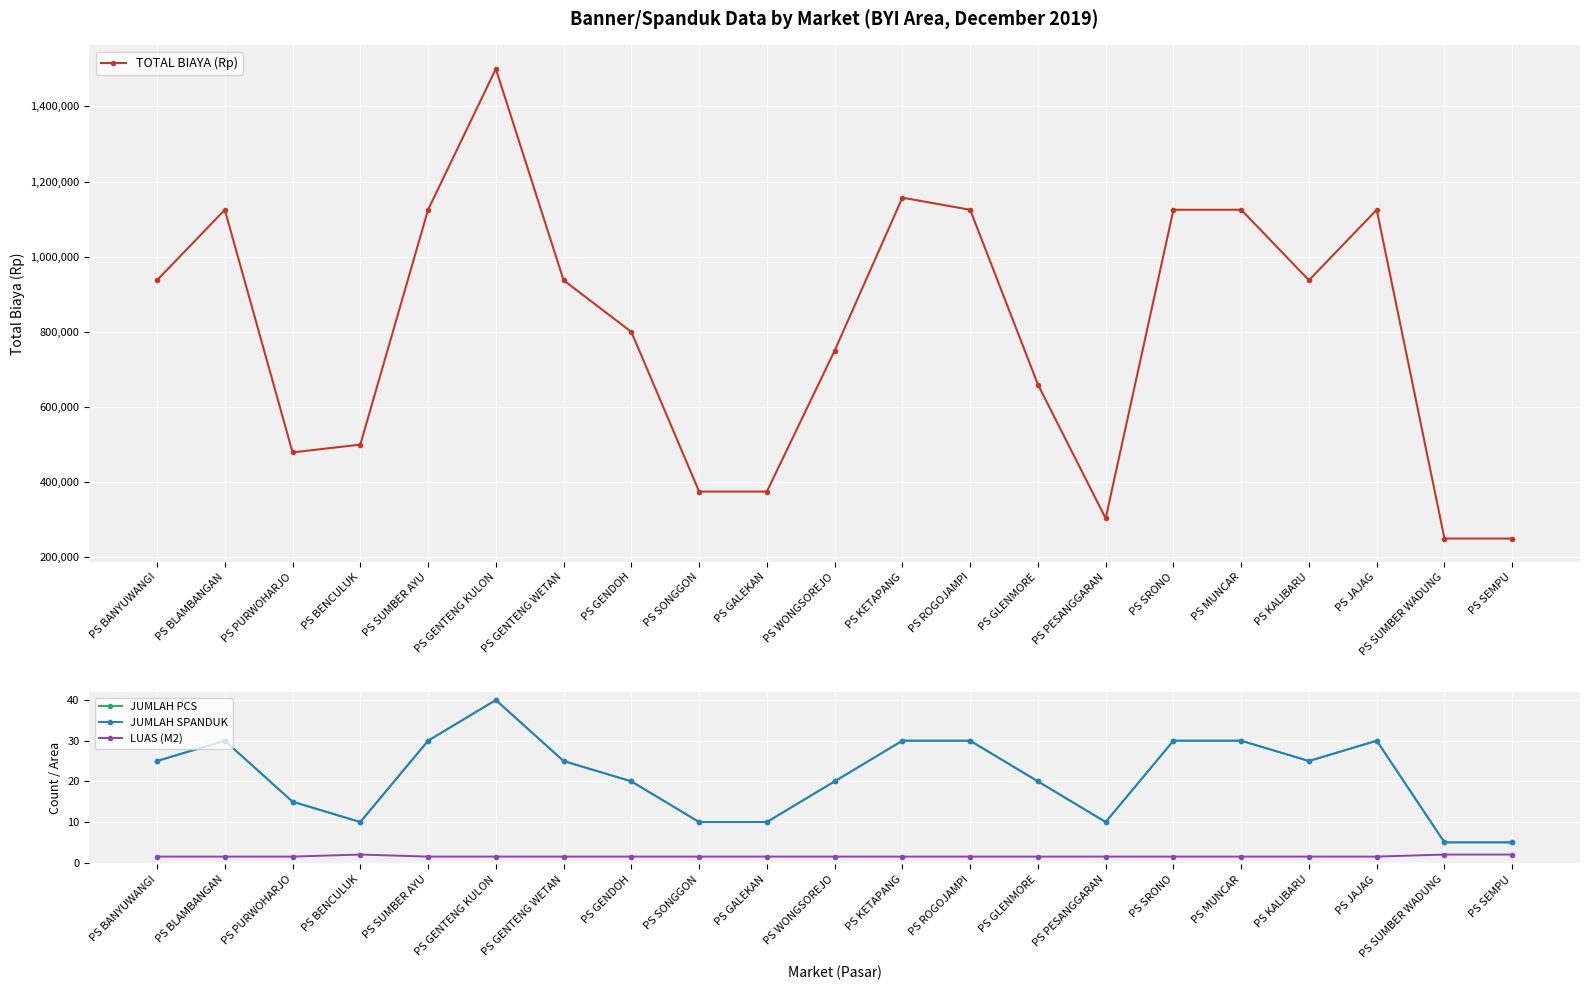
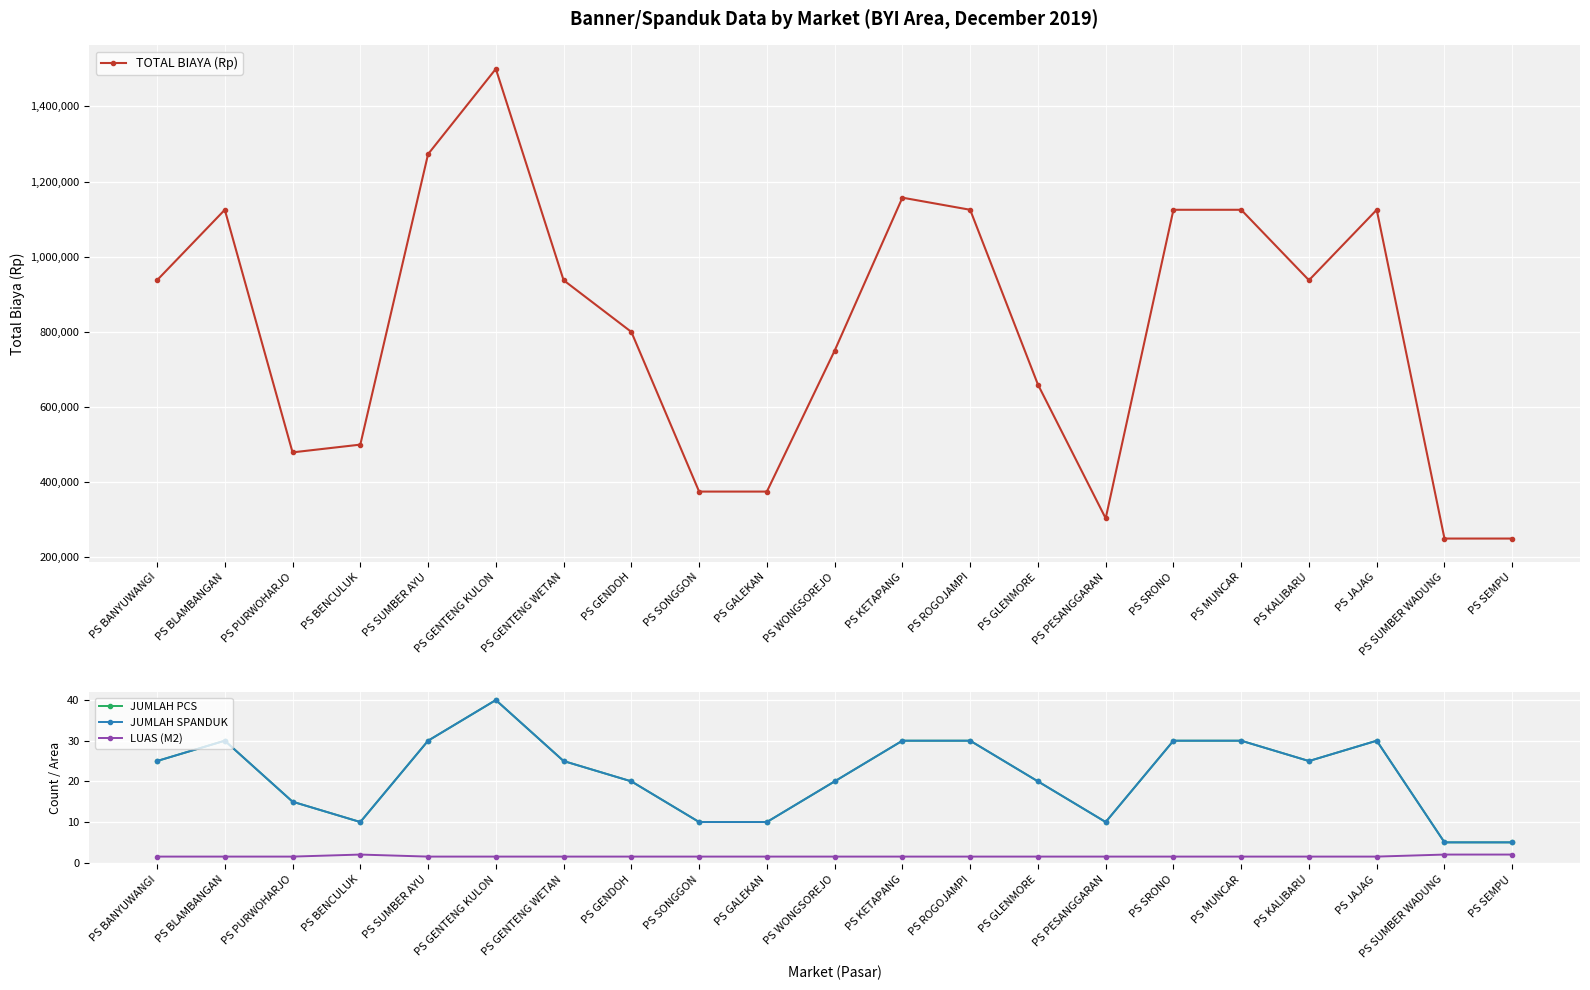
Banner/Spanduk Data by Market (BYI Area, December 2019), PS SUMBER AYU: 1,130,000 -> 1,270,000
